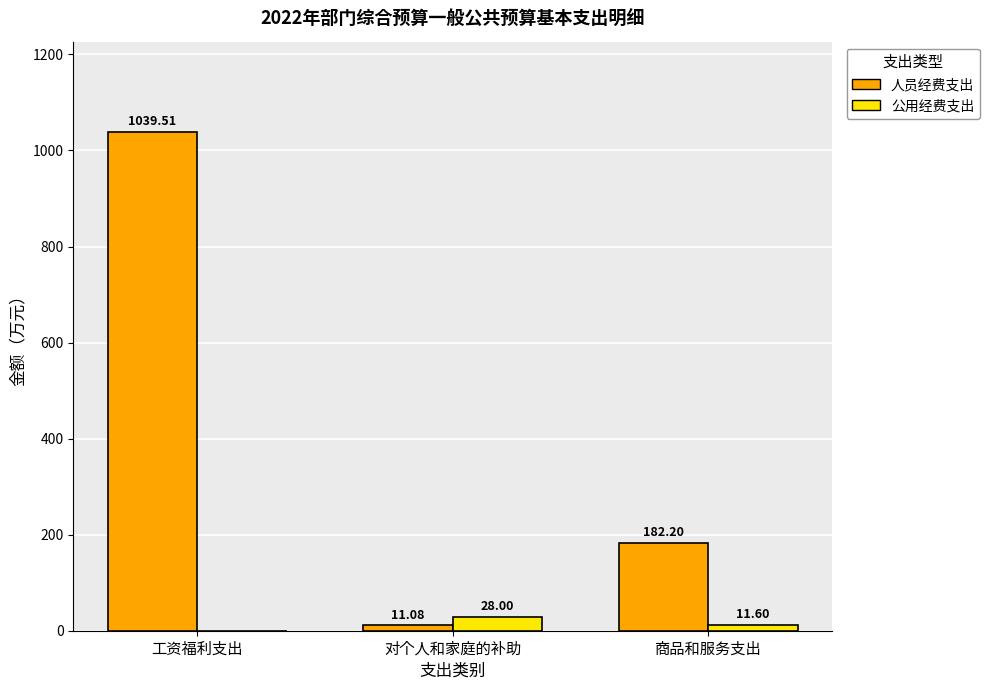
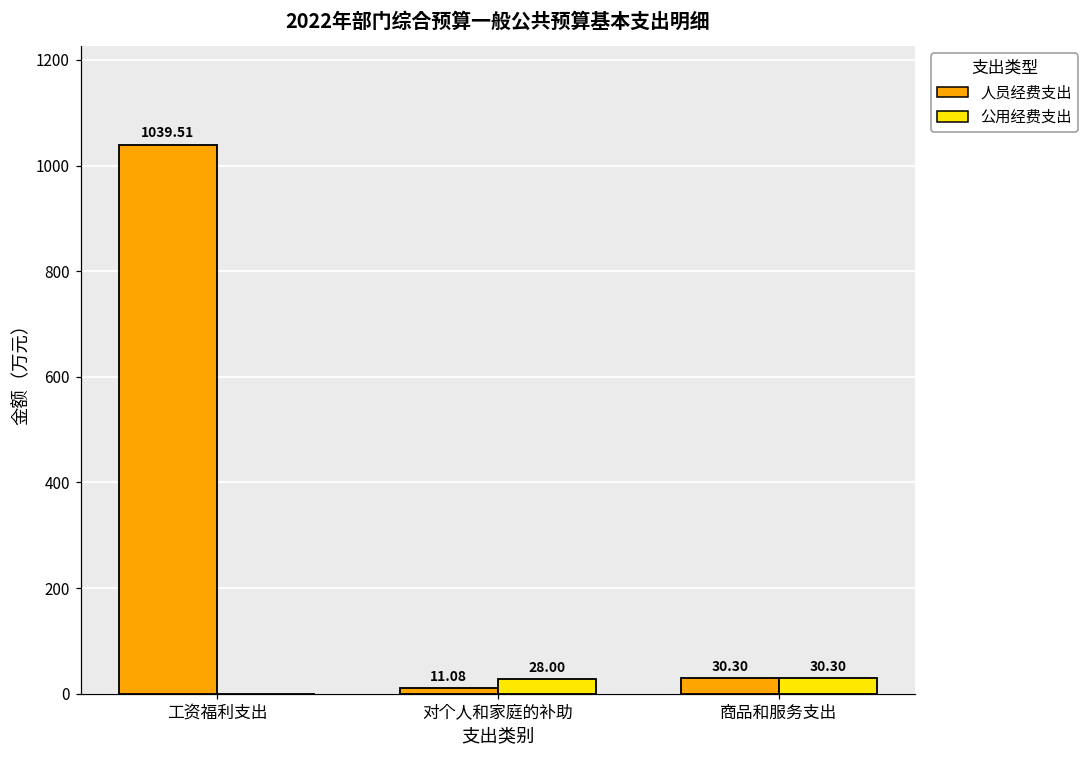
人员经费支出, 商品和服务支出: 182.20 -> 30.30
公用经费支出, 商品和服务支出: 11.60 -> 30.30
